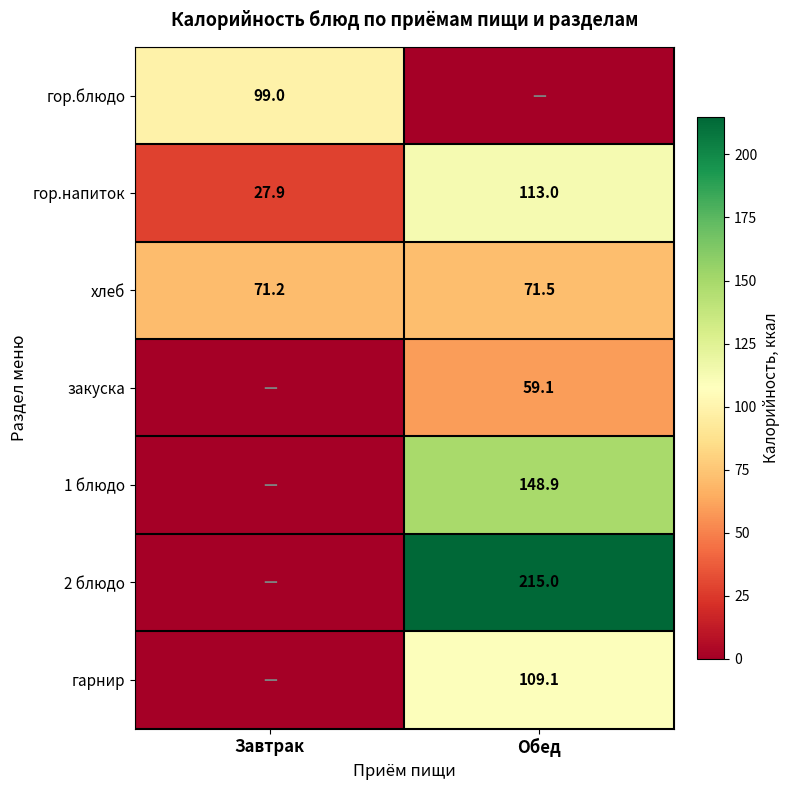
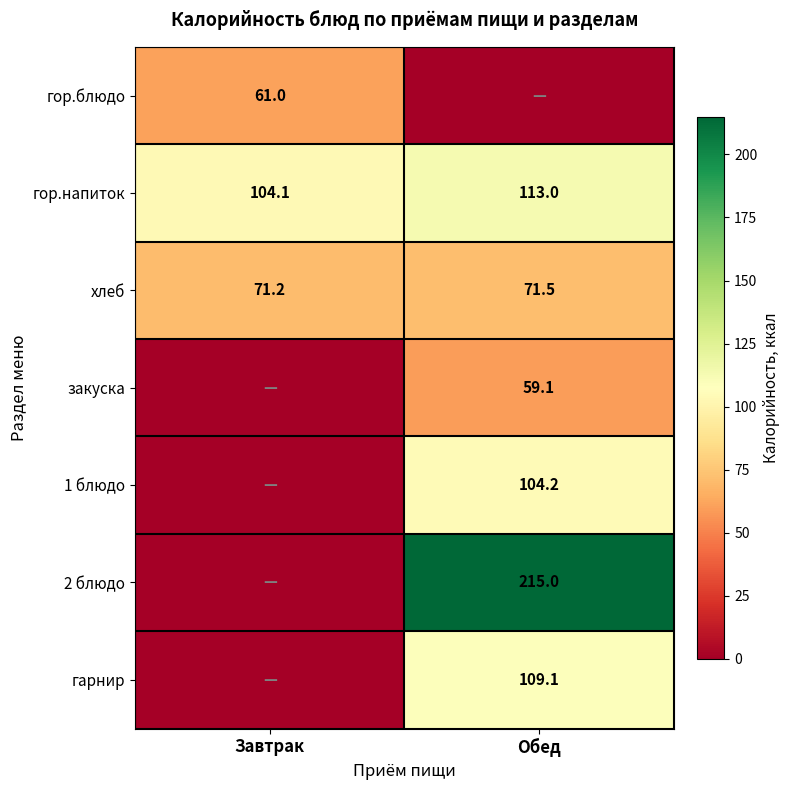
гор.блюдо, Завтрак: 99.0 -> 61.0
гор.напиток, Завтрак: 27.9 -> 104.1
1 блюдо, Обед: 148.9 -> 104.2
